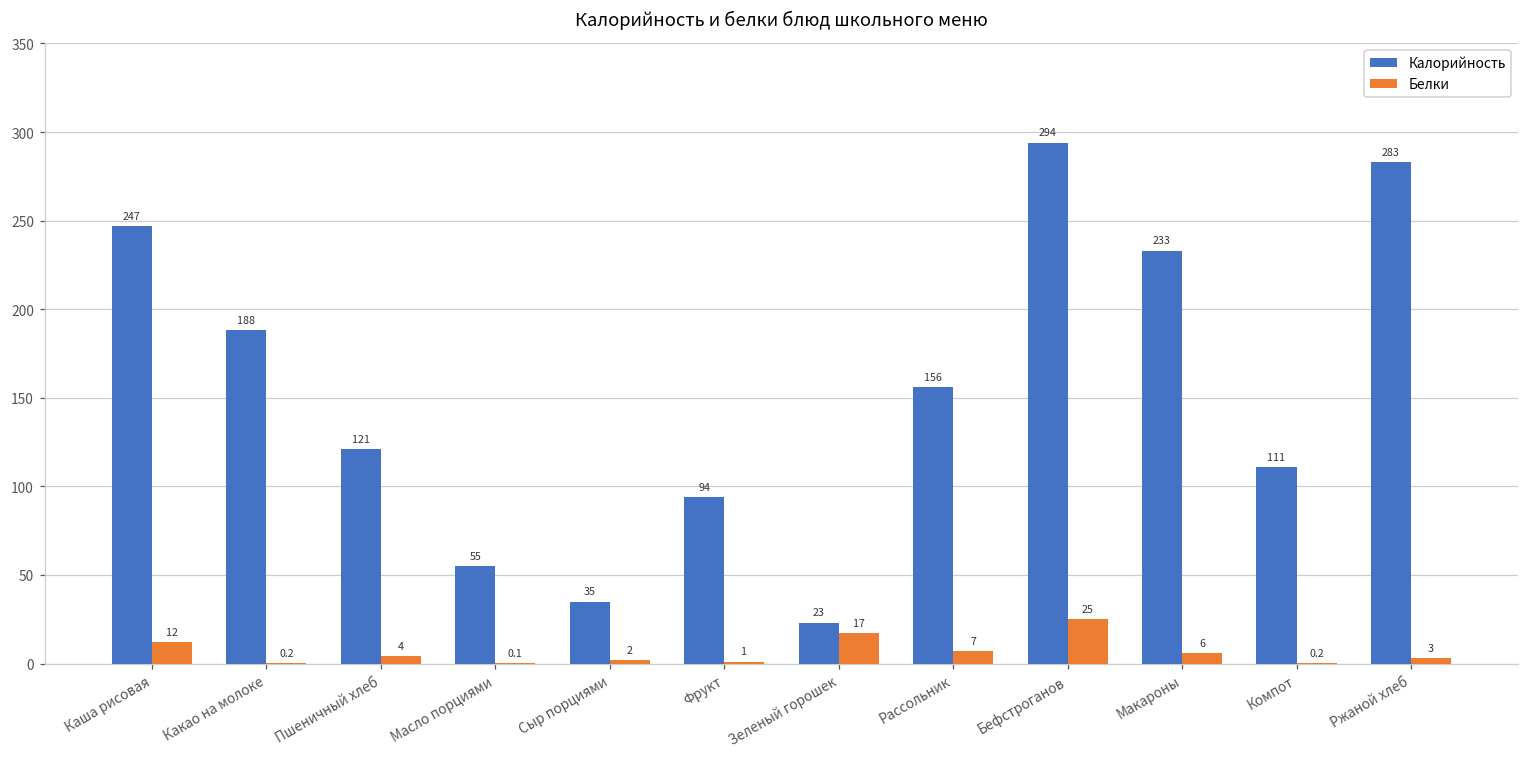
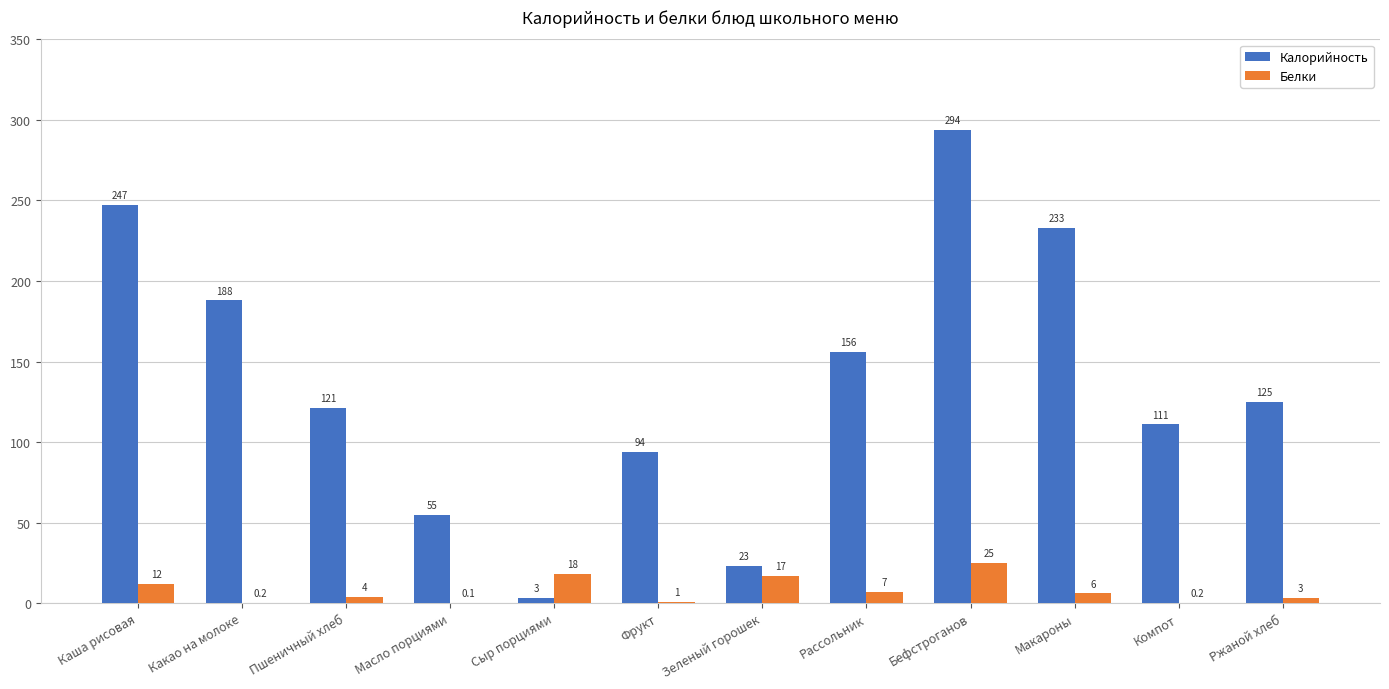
Калорийность, Сыр порциями: 35 -> 3
Белки, Сыр порциями: 2 -> 18
Калорийность, Ржаной хлеб: 283 -> 125
